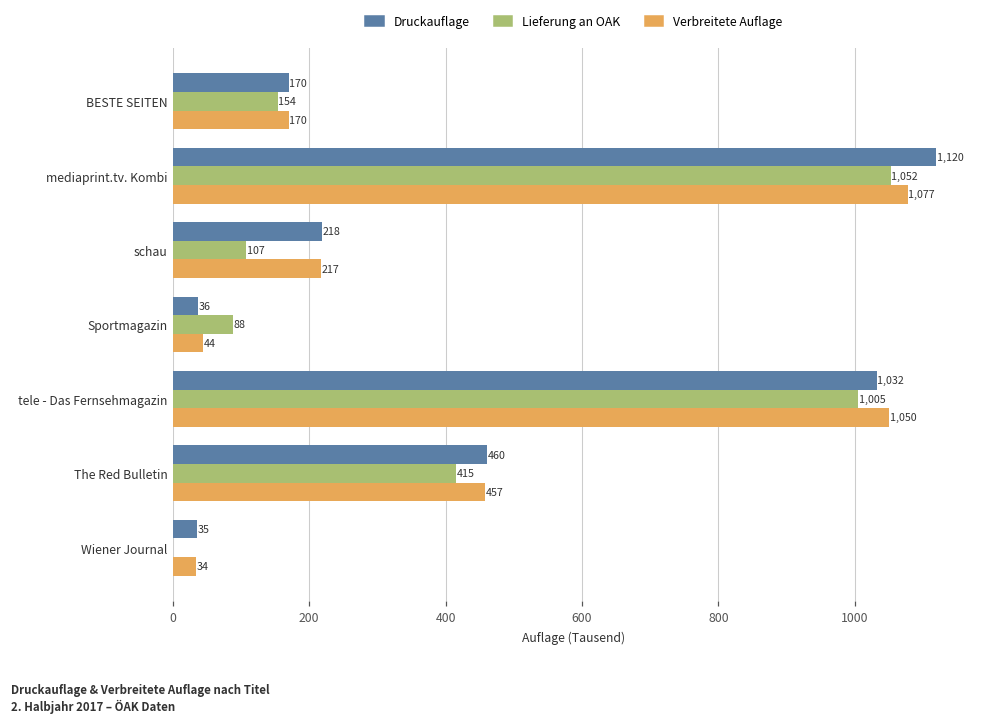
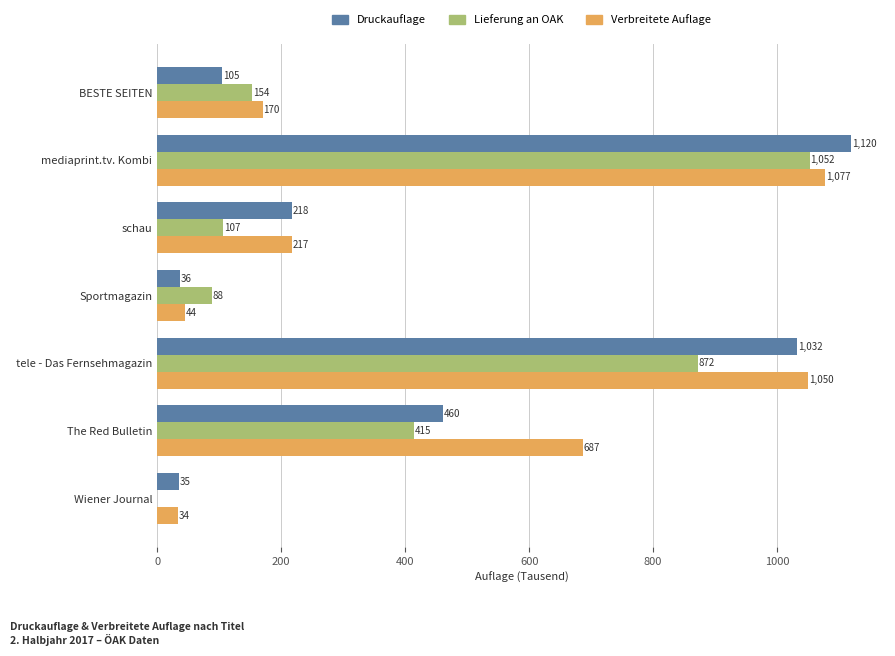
Druckauflage, BESTE SEITEN: 170 -> 105
Lieferung an OAK, tele - Das Fernsehmagazin: 1,005 -> 872
Verbreitete Auflage, The Red Bulletin: 457 -> 687
